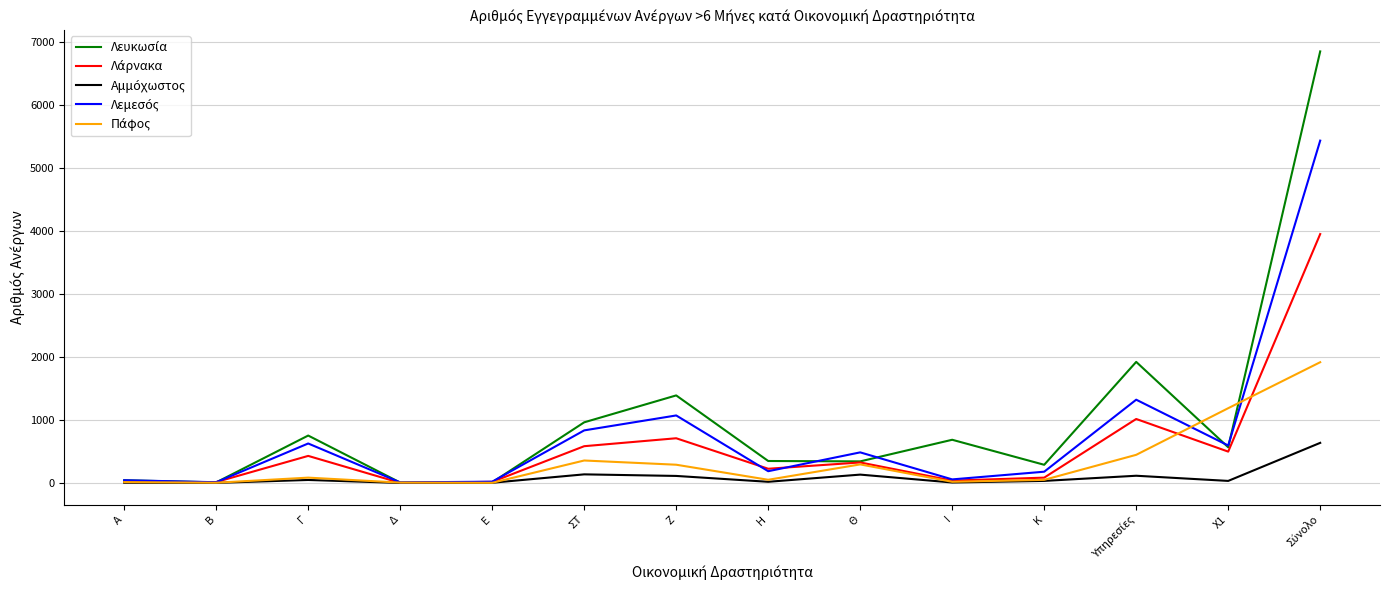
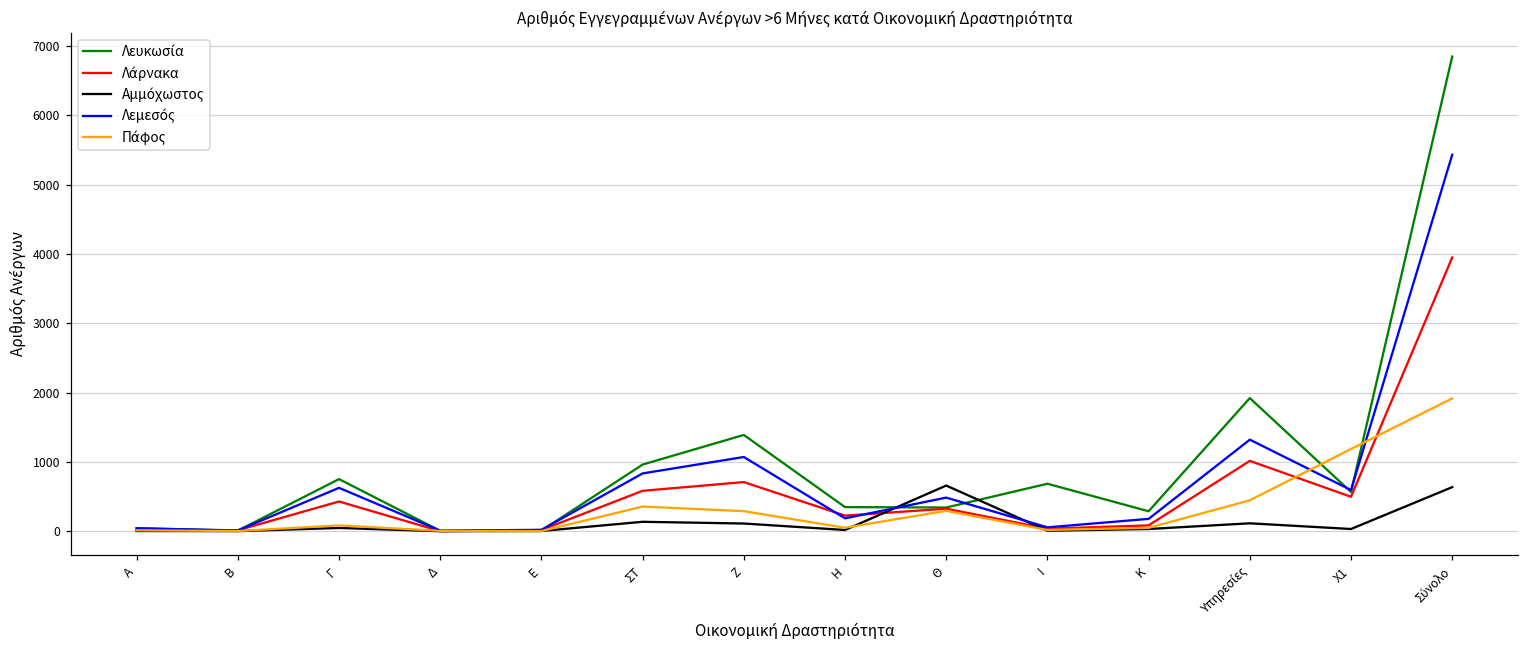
Αμμόχωστος, Θ: 100 -> 700
